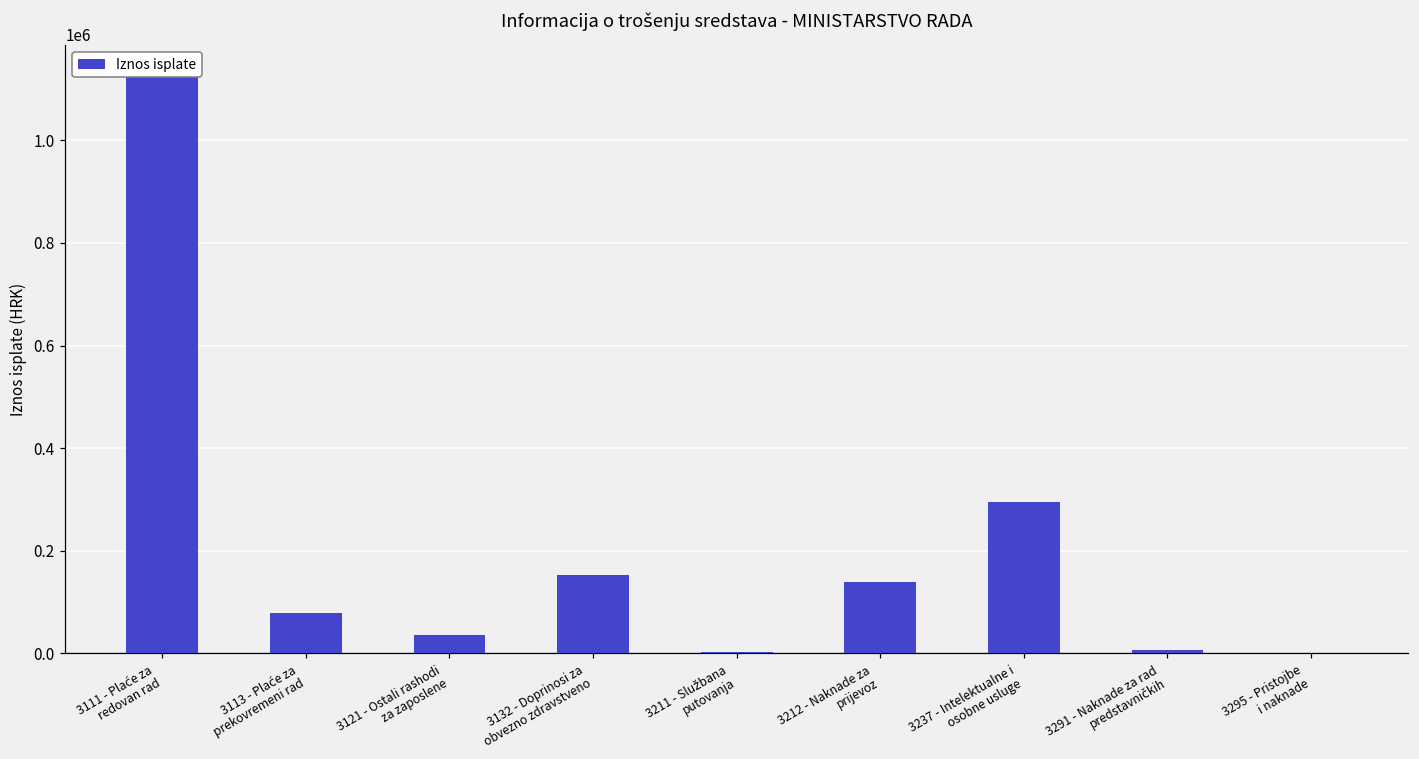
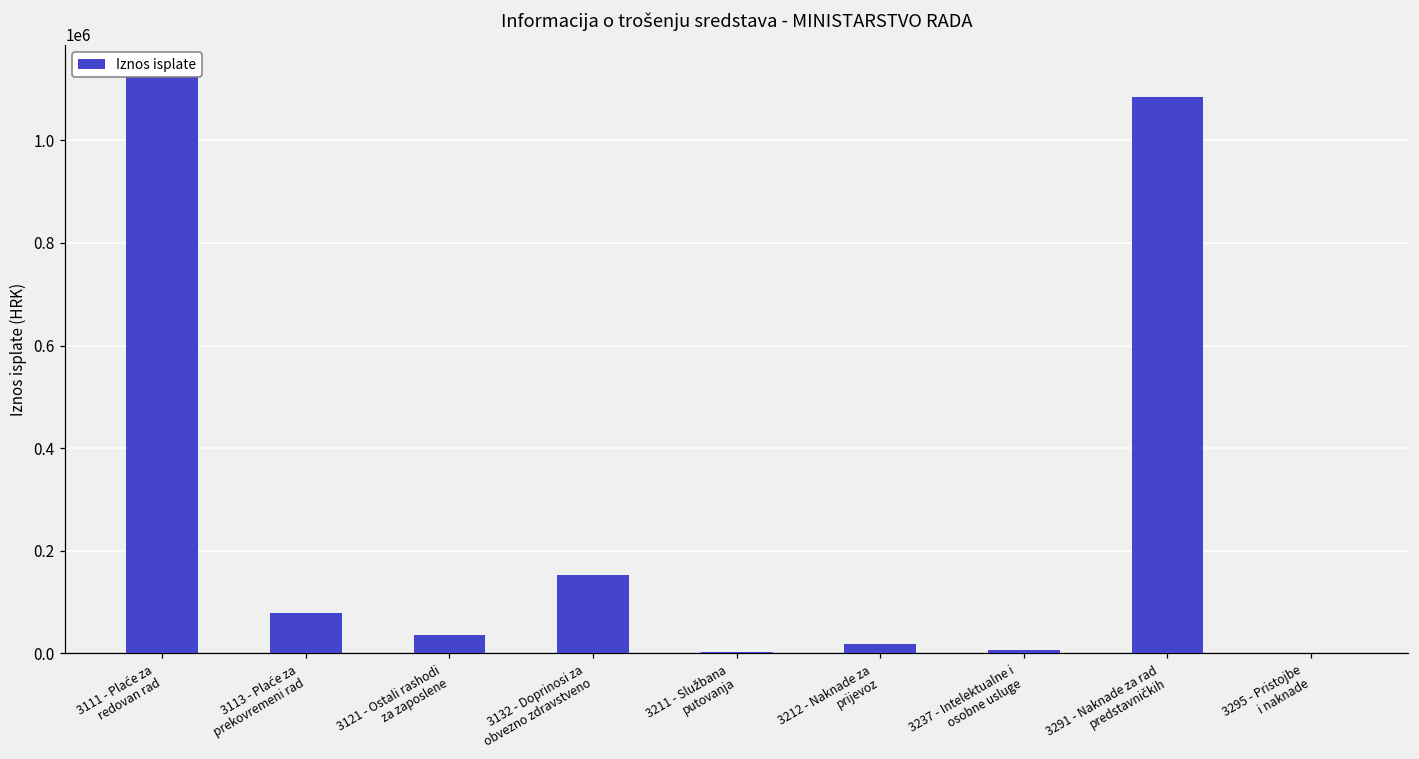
3212 - Naknade za prijevoz: 140000 -> 20000
3237 - Intelektualne i osobne usluge: 300000 -> 10000
3291 - Naknade za rad predstavničkih: 10000 -> 1080000
